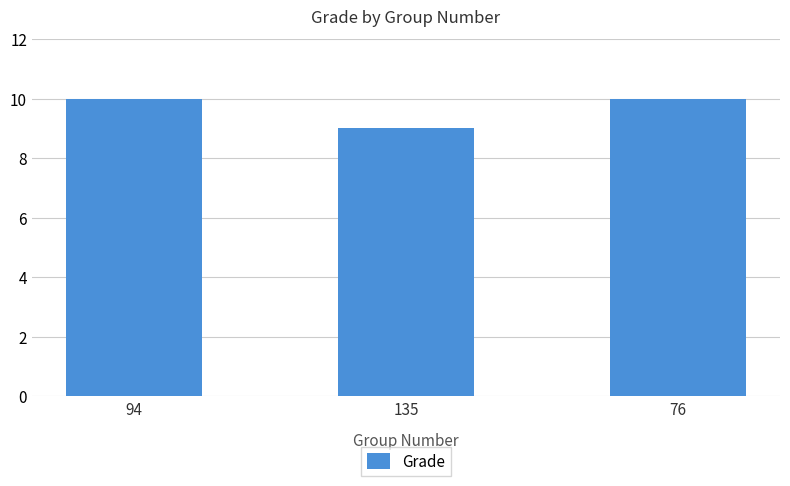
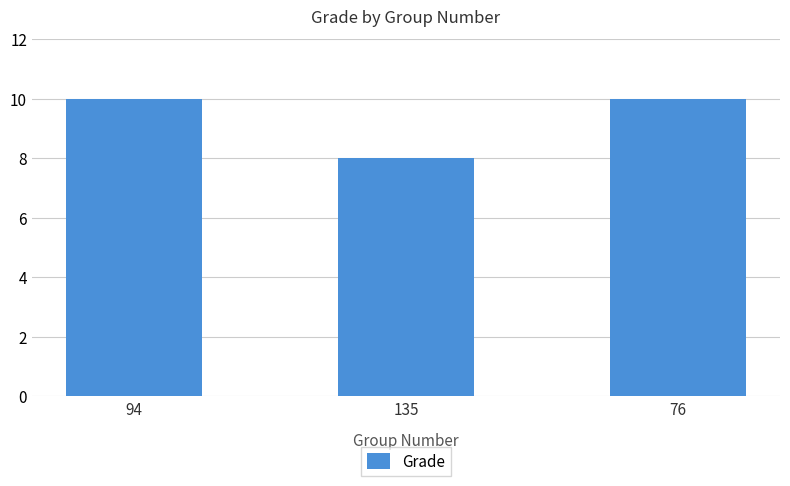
135: 9 -> 8
